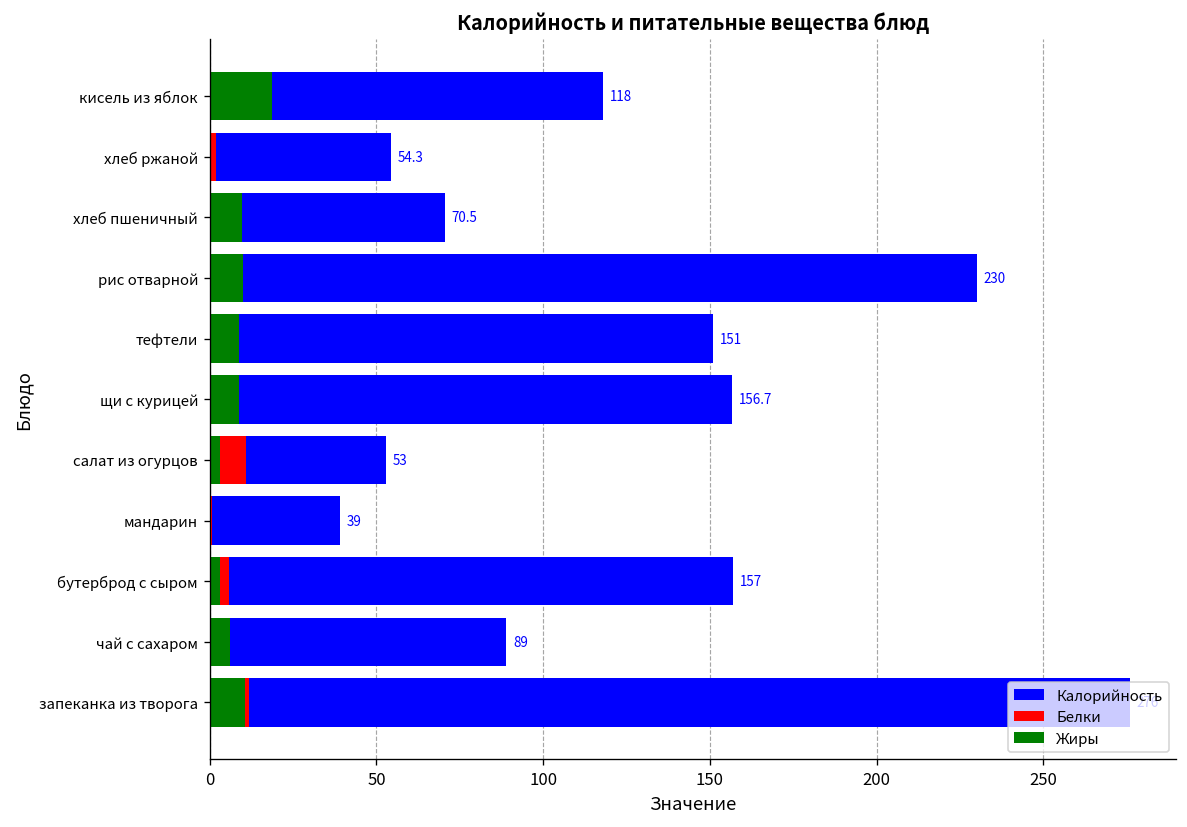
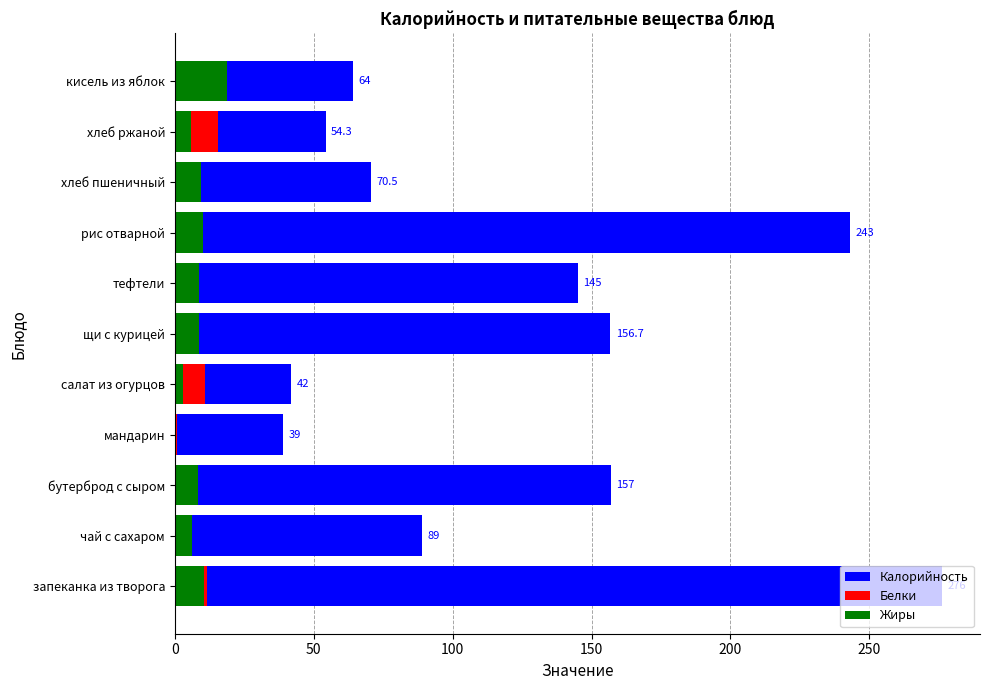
Калорийность, кисель из яблок: 118 -> 64
Белки, хлеб ржаной: 2 -> 16
Жиры, хлеб ржаной: 0 -> 6
Калорийность, рис отварной: 230 -> 243
Калорийность, тефтели: 151 -> 145
Калорийность, салат из огурцов: 53 -> 42
Жиры, бутерброд с сыром: 3 -> 8
